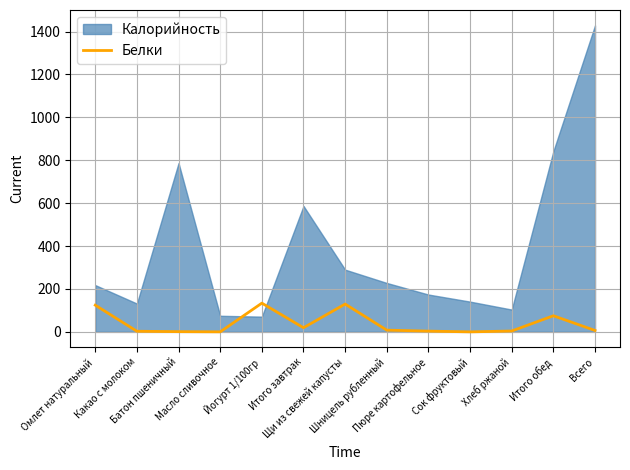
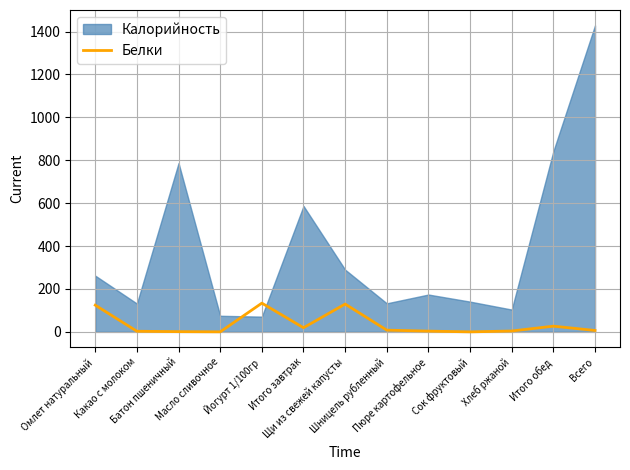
Калорийность, Омлет натуральный: 220 -> 260
Калорийность, Шницель рубленный: 230 -> 130
Белки, Итого обед: 80 -> 30
